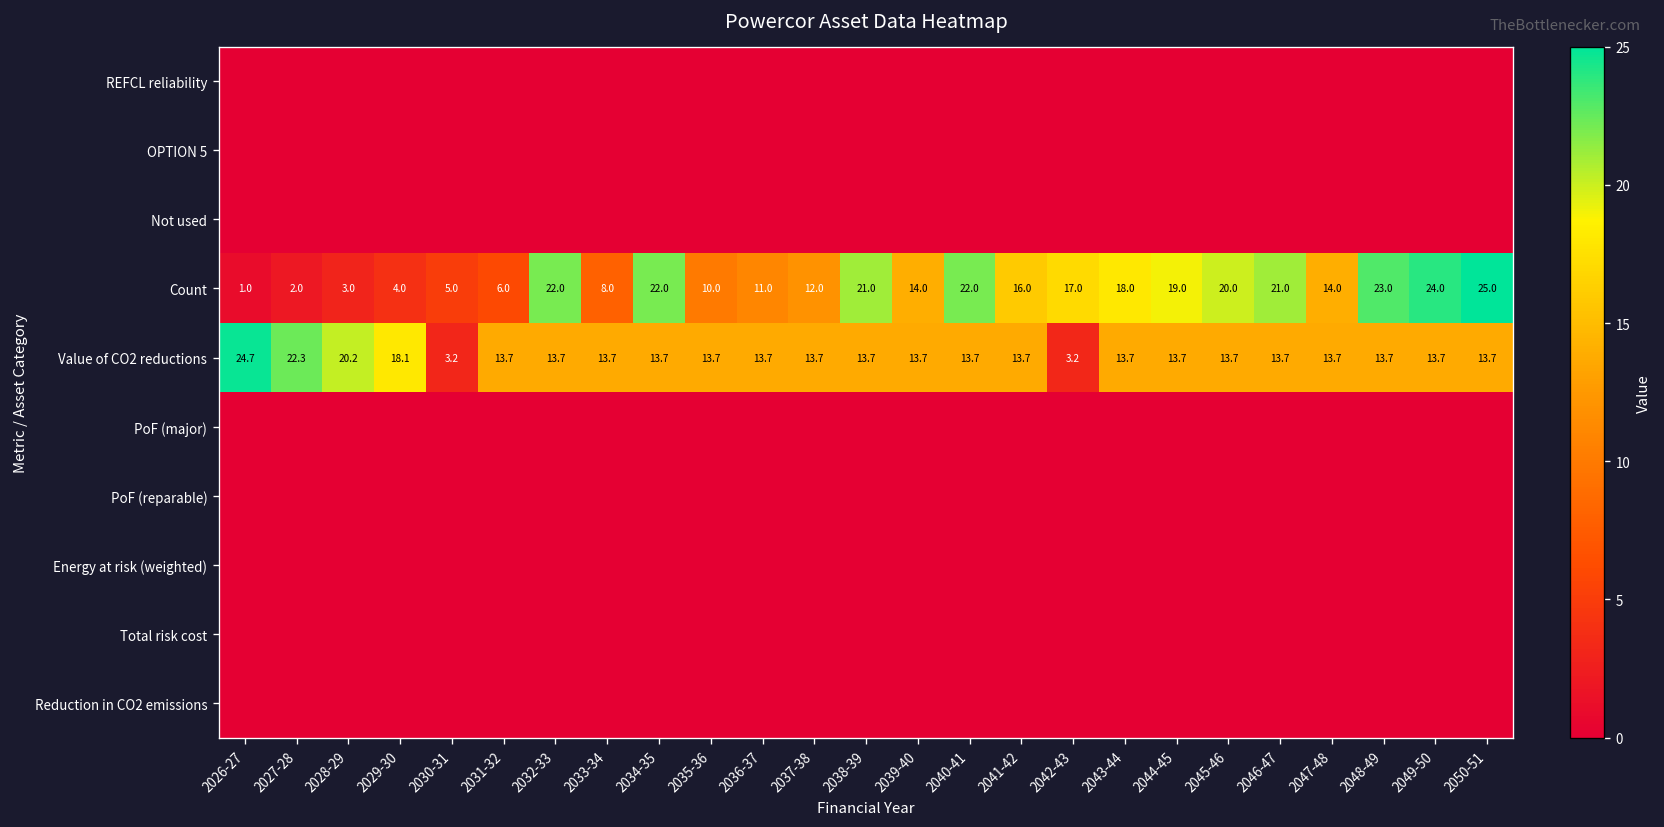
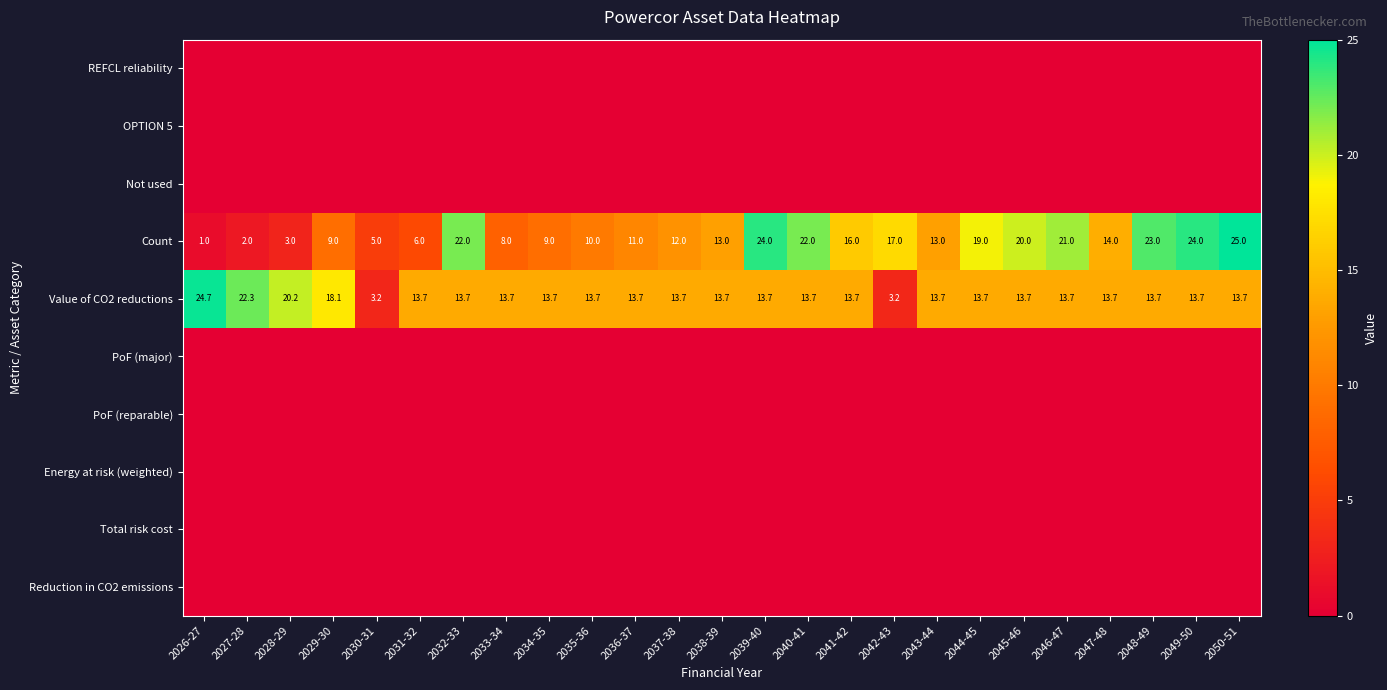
Count, 2029-30: 4.0 -> 9.0
Count, 2034-35: 22.0 -> 9.0
Count, 2038-39: 21.0 -> 13.0
Count, 2039-40: 14.0 -> 24.0
Count, 2043-44: 18.0 -> 13.0
